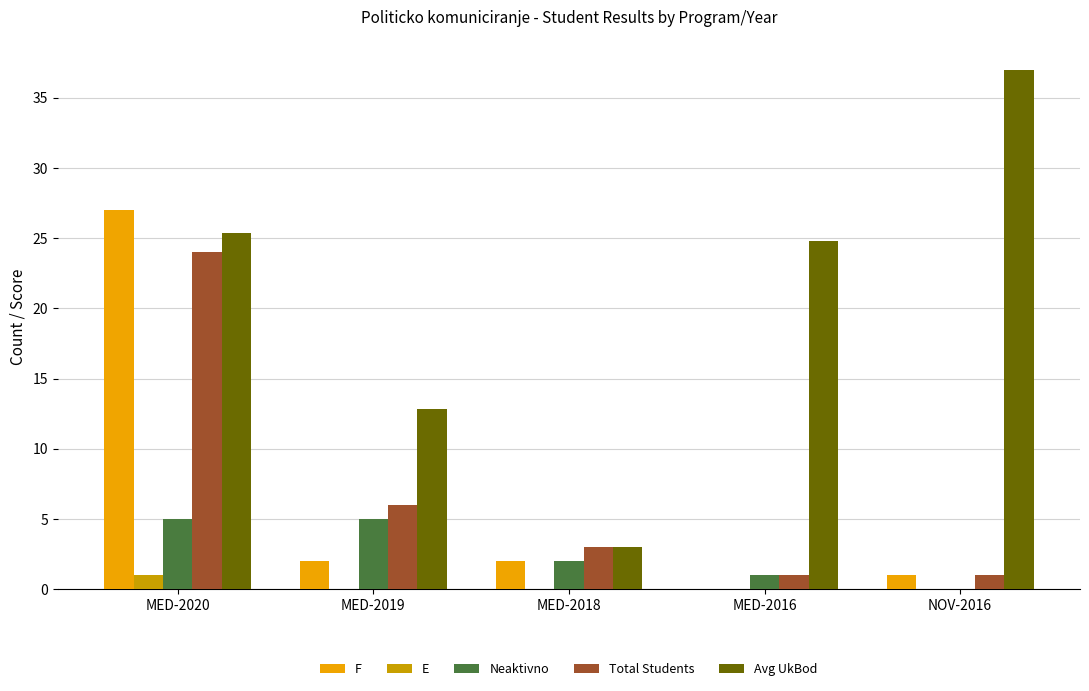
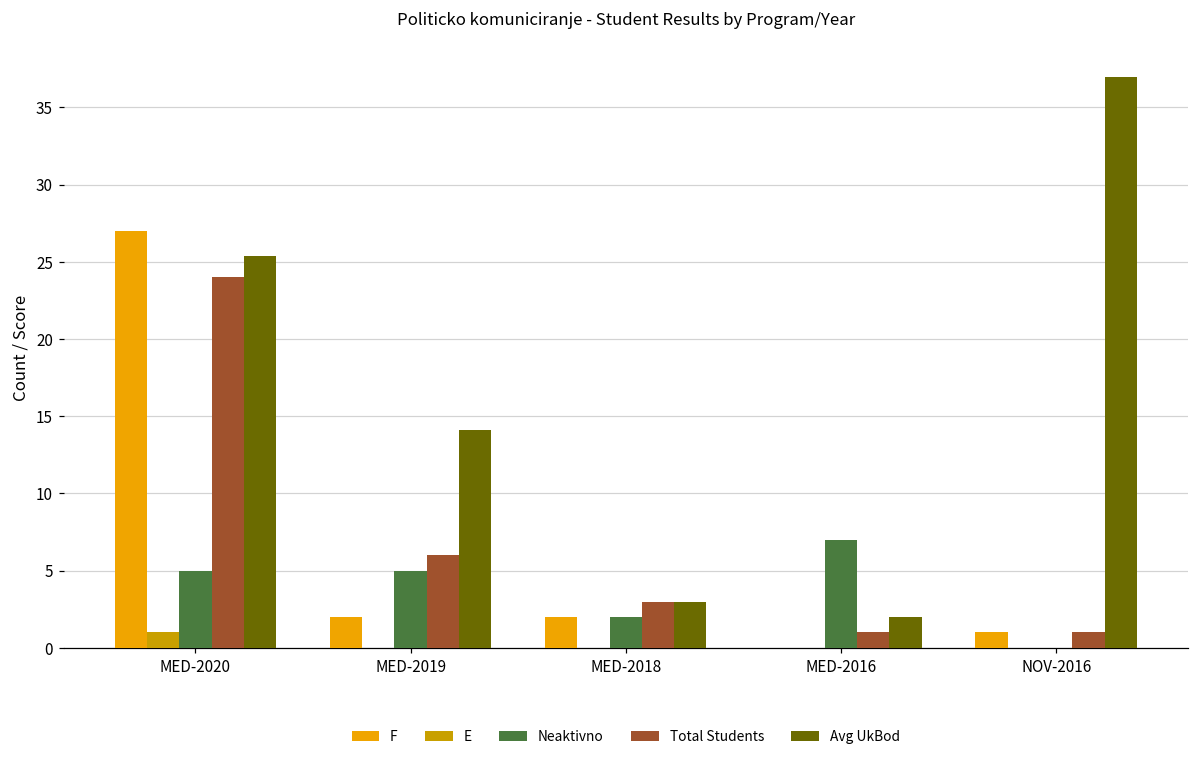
Avg UkBod, MED-2019: 12.8 -> 14.1
Neaktivno, MED-2016: 1 -> 7
Avg UkBod, MED-2016: 24.8 -> 2.0
